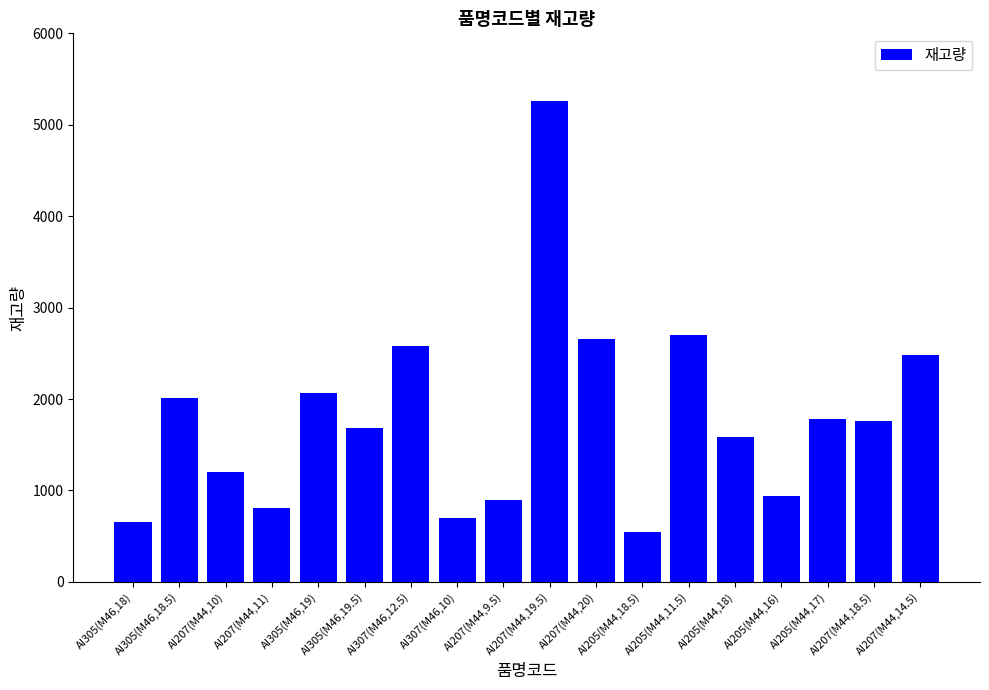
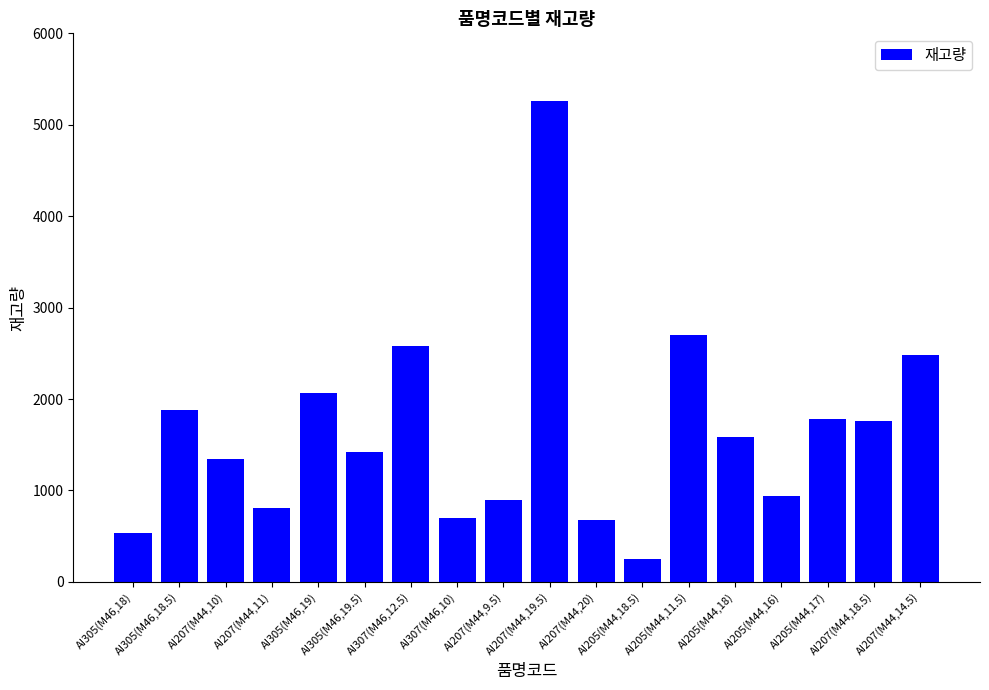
AI305(M46,18): 700 -> 500
AI305(M46,18.5): 2000 -> 1900
AI207(M44,10): 1200 -> 1300
AI305(M46,19.5): 1700 -> 1400
AI207(M44,20): 2700 -> 700
AI205(M44,18.5): 500 -> 200
